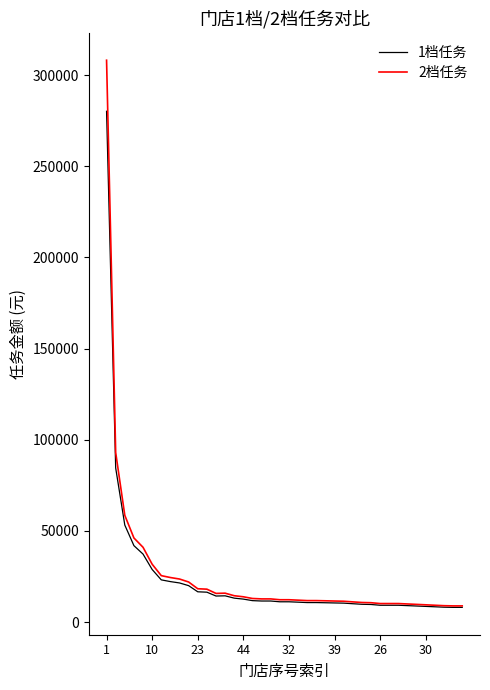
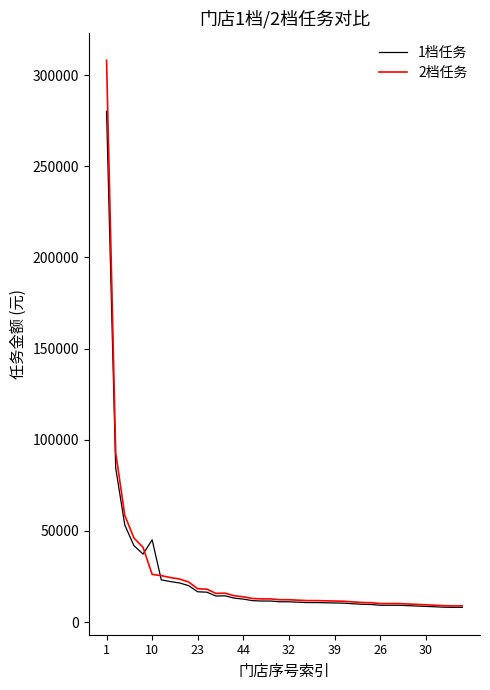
1档任务, 10: 29000 -> 45000
2档任务, 10: 32000 -> 26000
